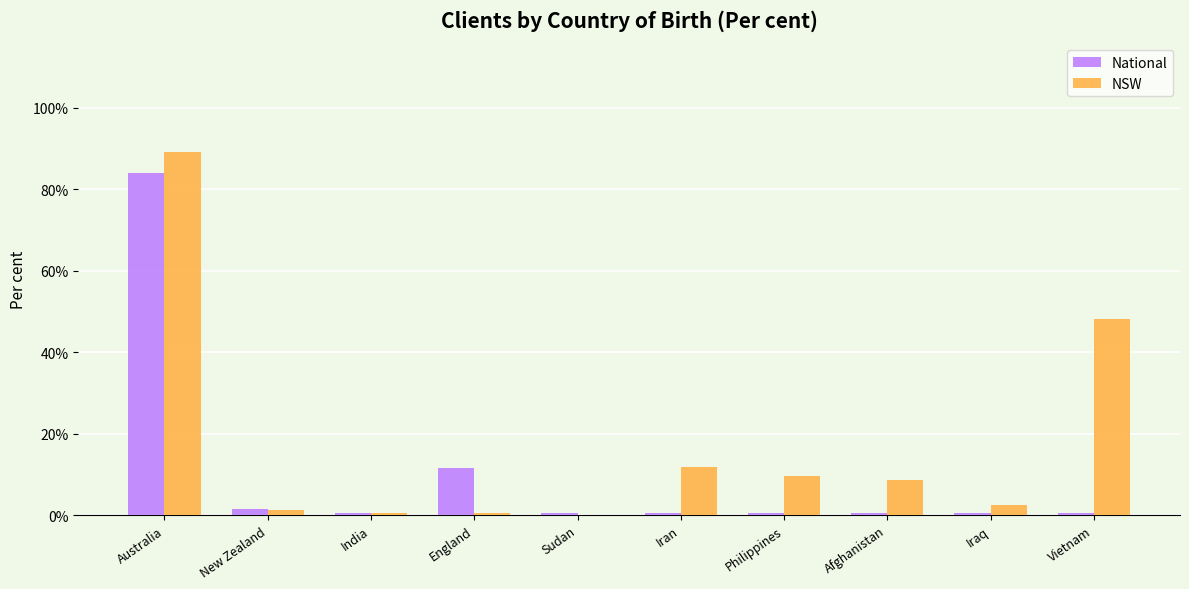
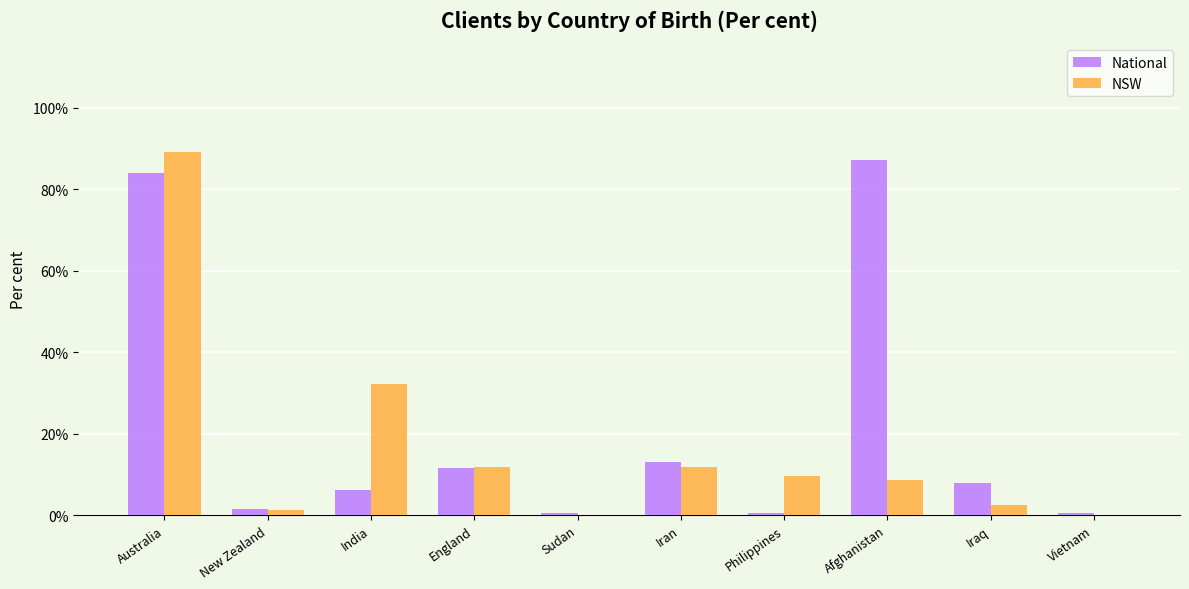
National, India: 1% -> 6%
NSW, India: 0% -> 32%
NSW, England: 1% -> 12%
National, Iran: 1% -> 13%
National, Afghanistan: 0% -> 87%
National, Iraq: 0% -> 8%
NSW, Vietnam: 48% -> 0%
